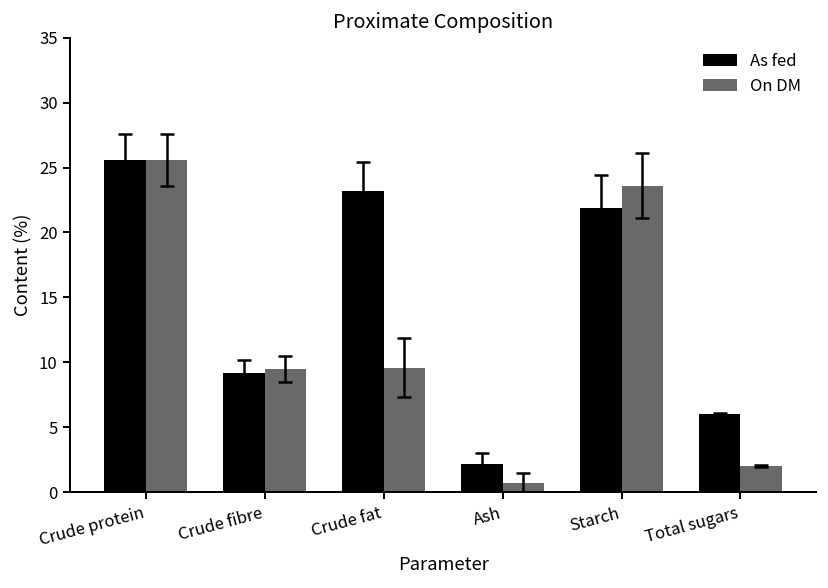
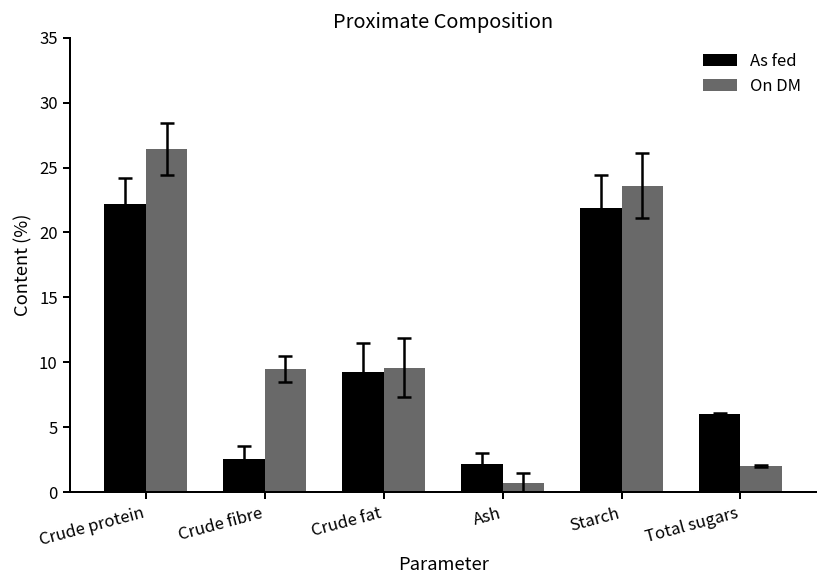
As fed, Crude protein: 25.6 -> 22.2
On DM, Crude protein: 25.6 -> 26.4
As fed, Crude fibre: 9.2 -> 2.6
As fed, Crude fat: 23.2 -> 9.3
